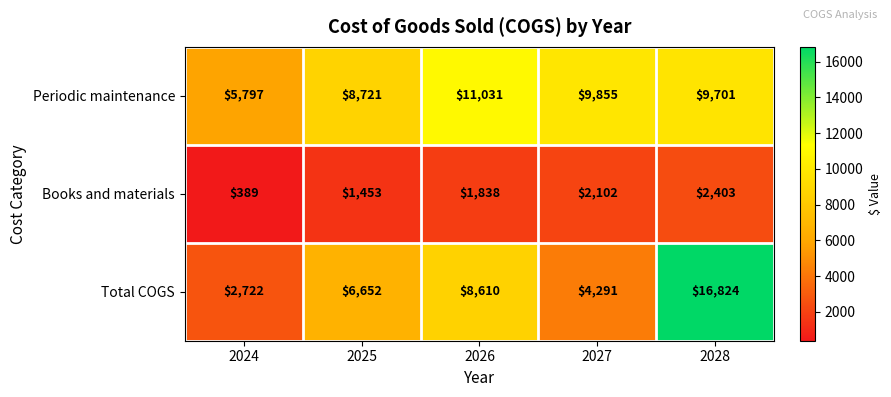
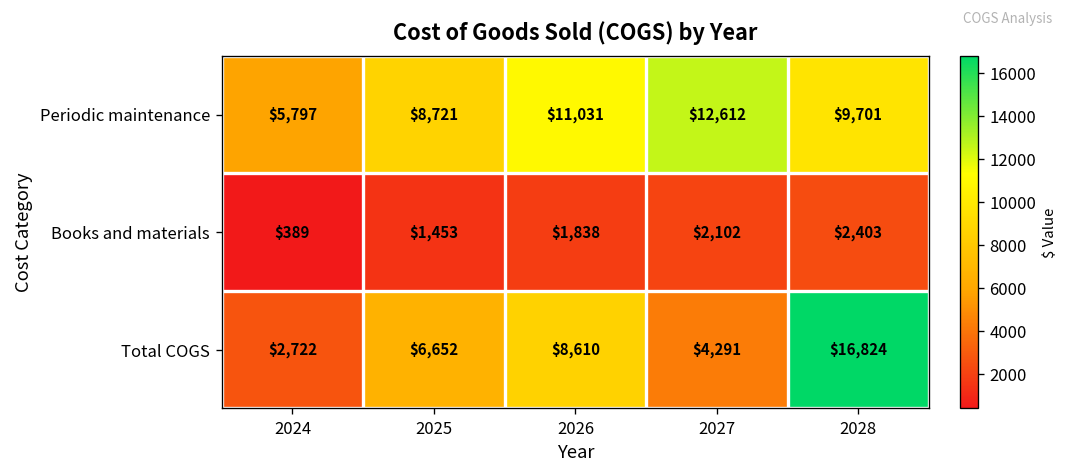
Periodic maintenance, 2027: $9,855 -> $12,612
